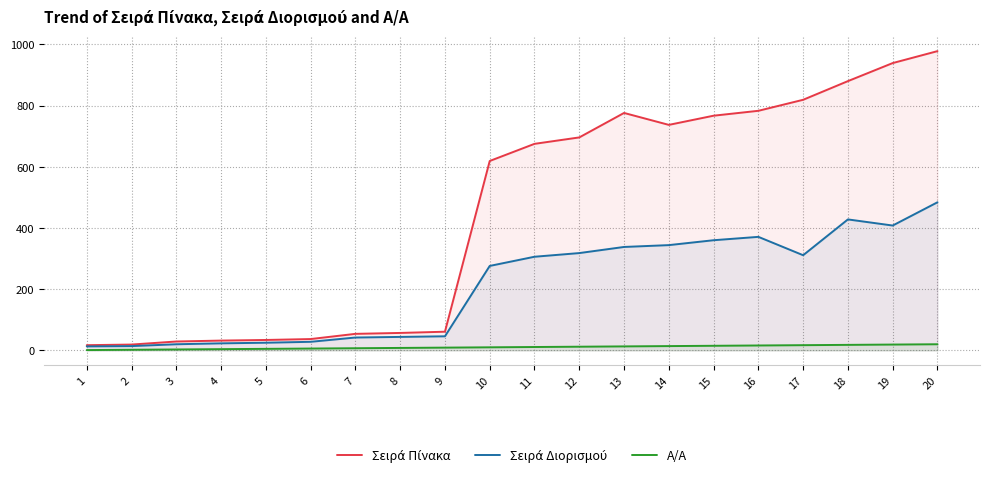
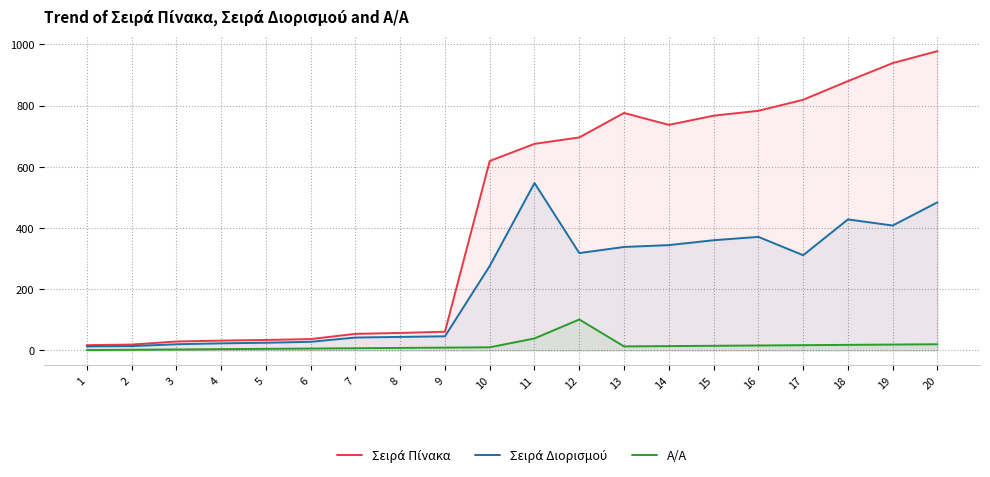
Σειρά Διορισμού, 11: 310 -> 550
Α/Α, 11: 10 -> 40
Α/Α, 12: 10 -> 100
